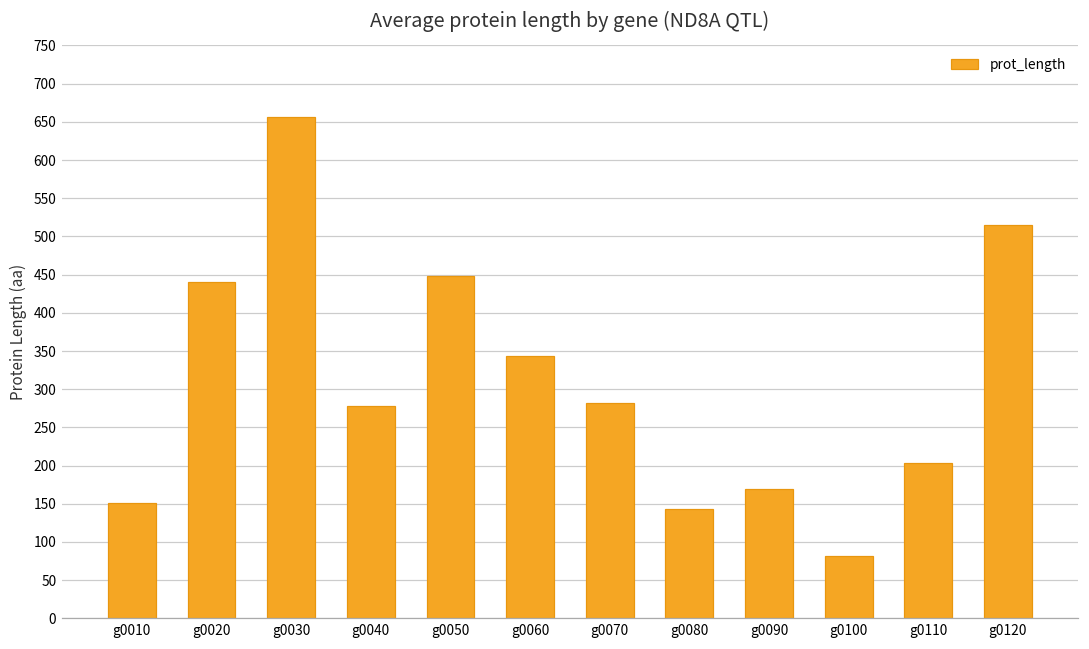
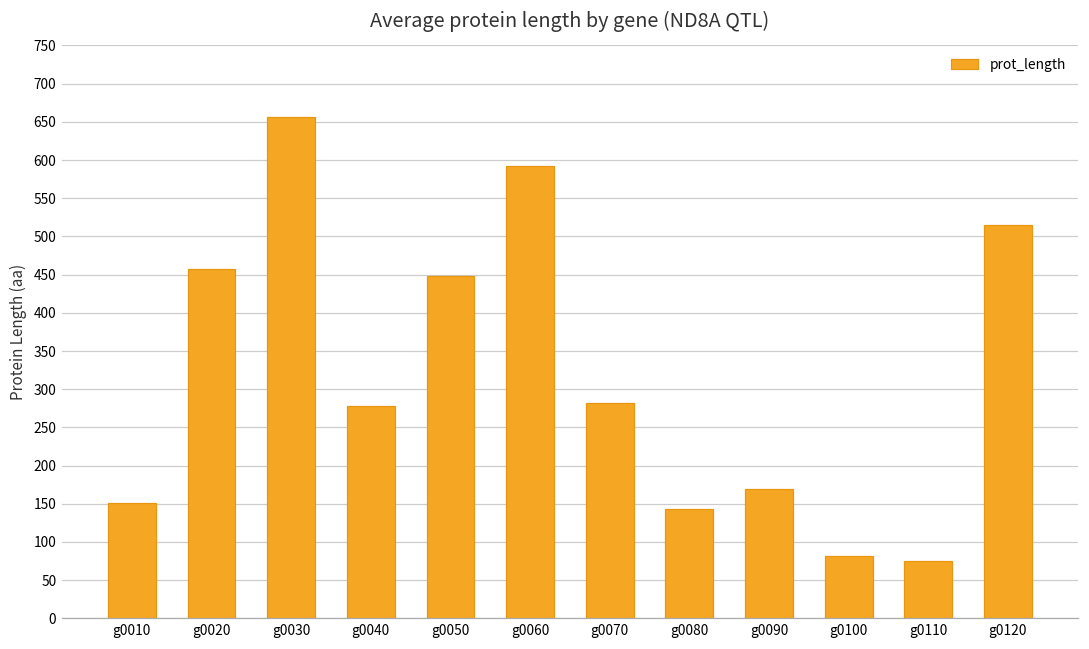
g0020: 440 -> 460
g0060: 340 -> 590
g0110: 200 -> 80
